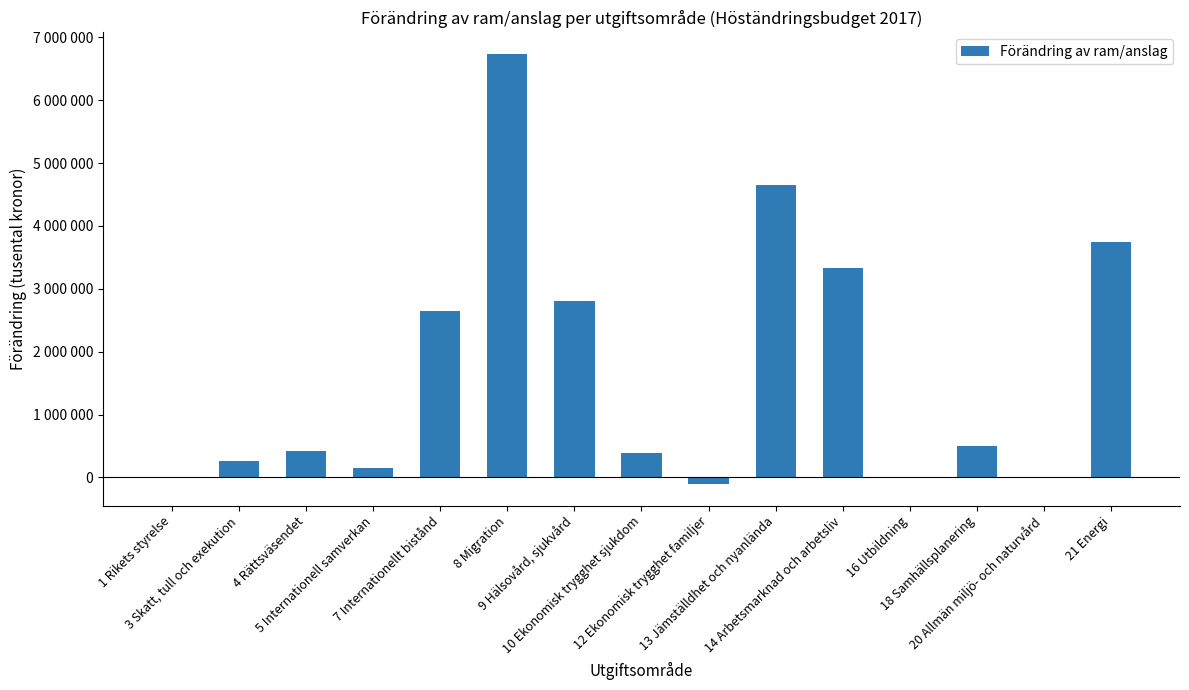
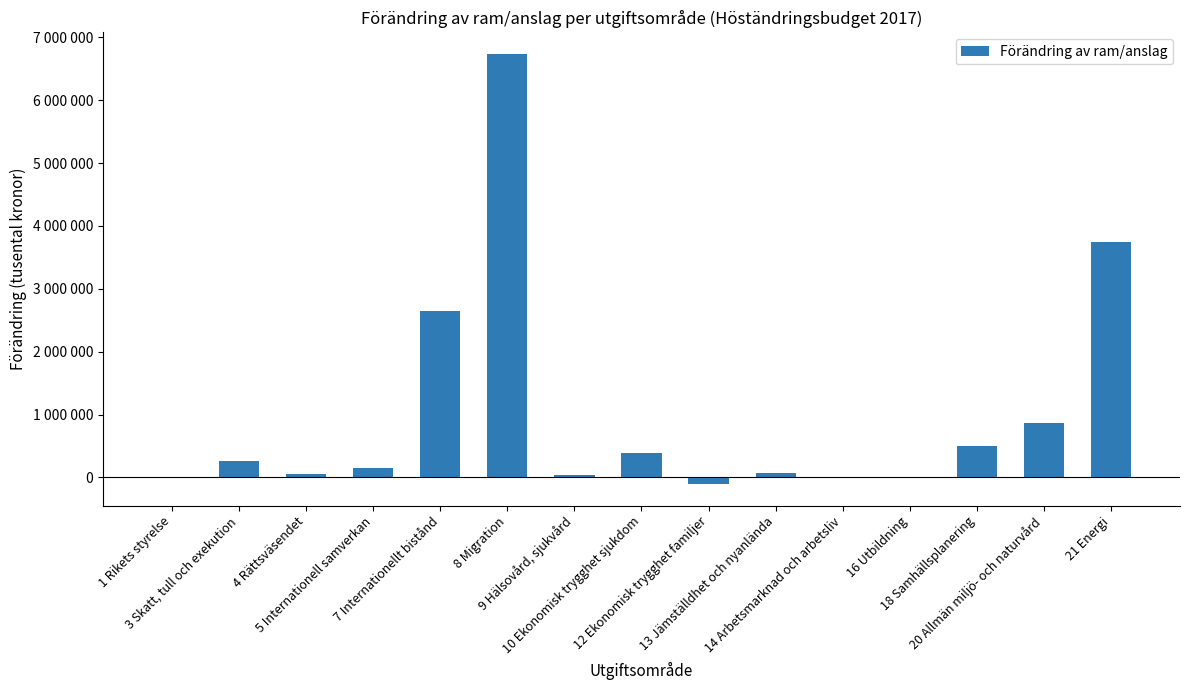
4 Rättsväsendet: 400000 -> 100000
9 Hälsovård, sjukvård: 2800000 -> 0
13 Jämställdhet och nyanlända: 4700000 -> 100000
14 Arbetsmarknad och arbetsliv: 3300000 -> 0
20 Allmän miljö- och naturvård: 0 -> 900000
